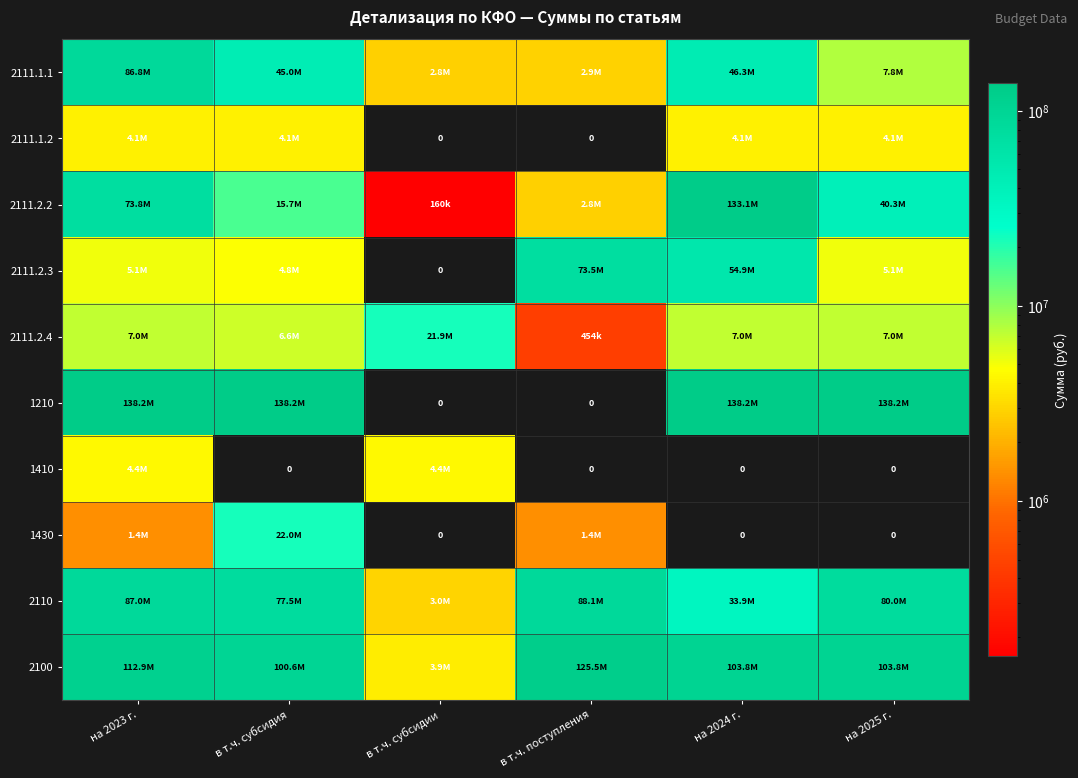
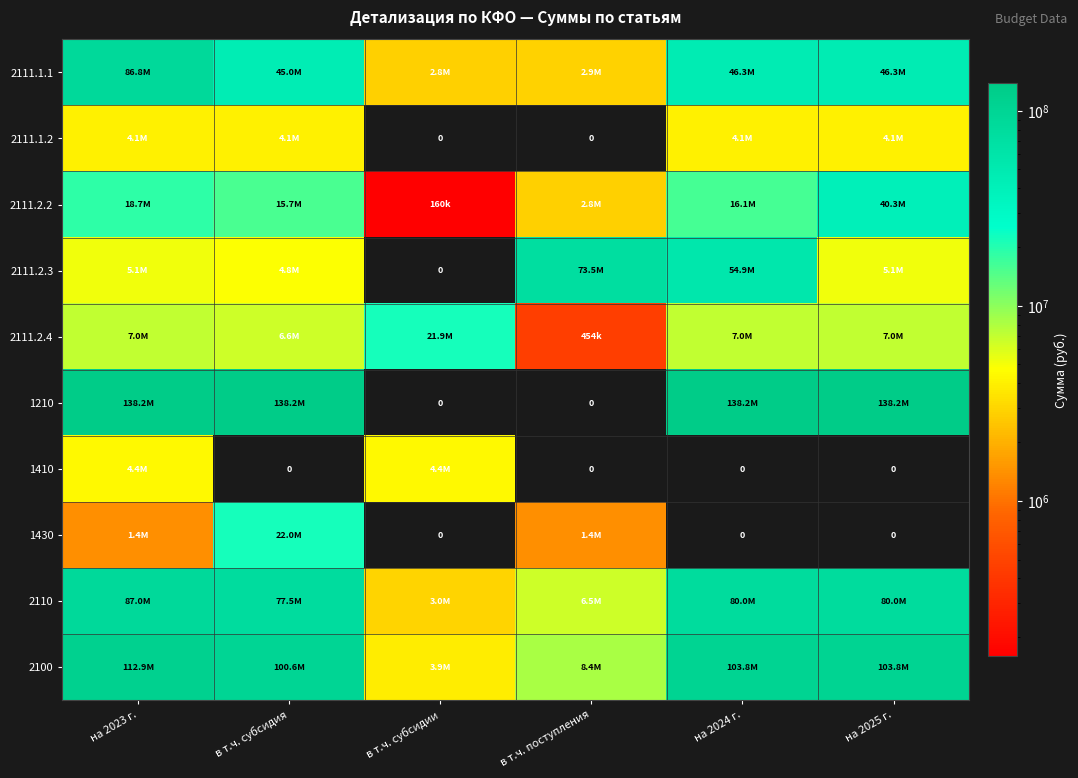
2111.1.1, на 2025 г.: 7.8M -> 46.3M
2111.2.2, на 2023 г.: 73.8M -> 18.7M
2111.2.2, на 2024 г.: 133.1M -> 16.1M
2110, в т.ч. поступления: 88.1M -> 6.5M
2110, на 2024 г.: 33.9M -> 80.0M
2100, в т.ч. поступления: 125.5M -> 8.4M
